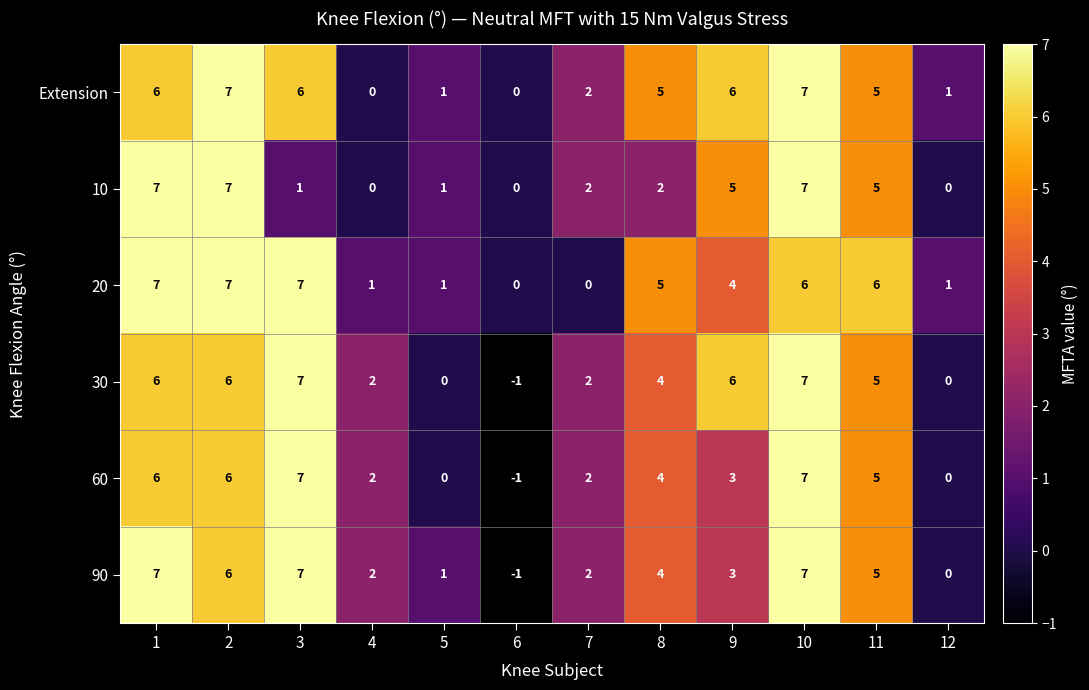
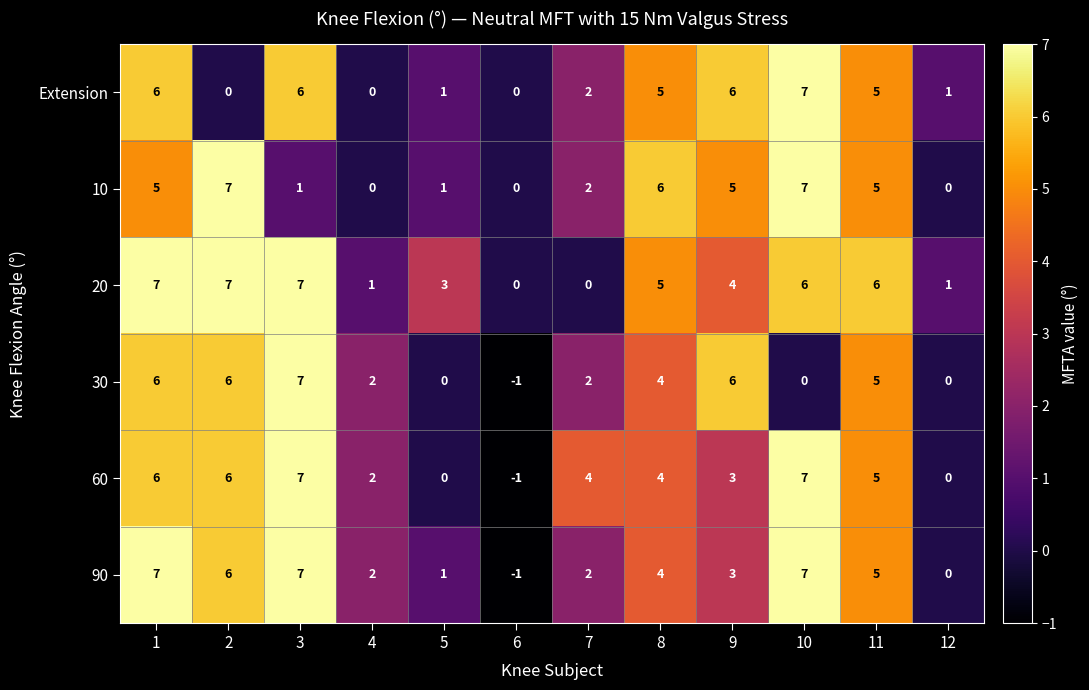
Extension, 2: 7 -> 0
10, 1: 7 -> 5
10, 8: 2 -> 6
20, 5: 1 -> 3
30, 10: 7 -> 0
60, 7: 2 -> 4
